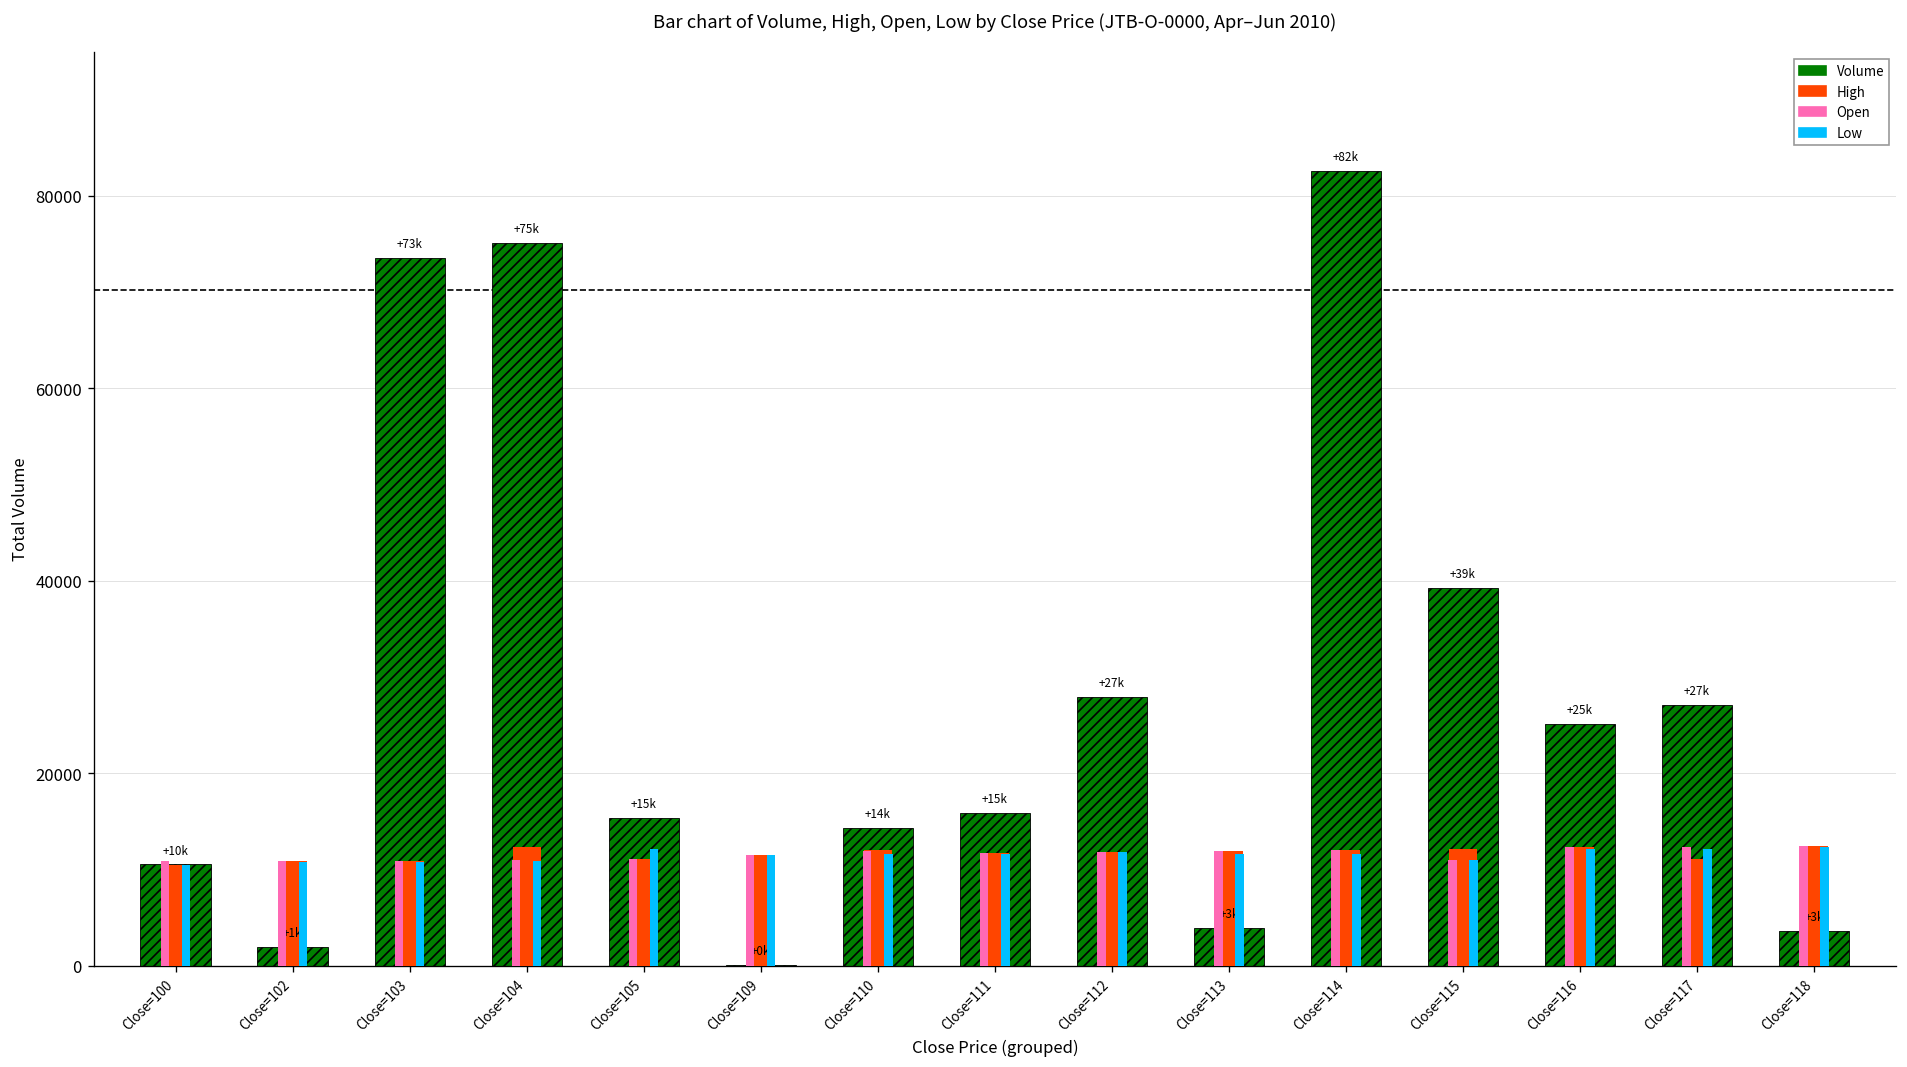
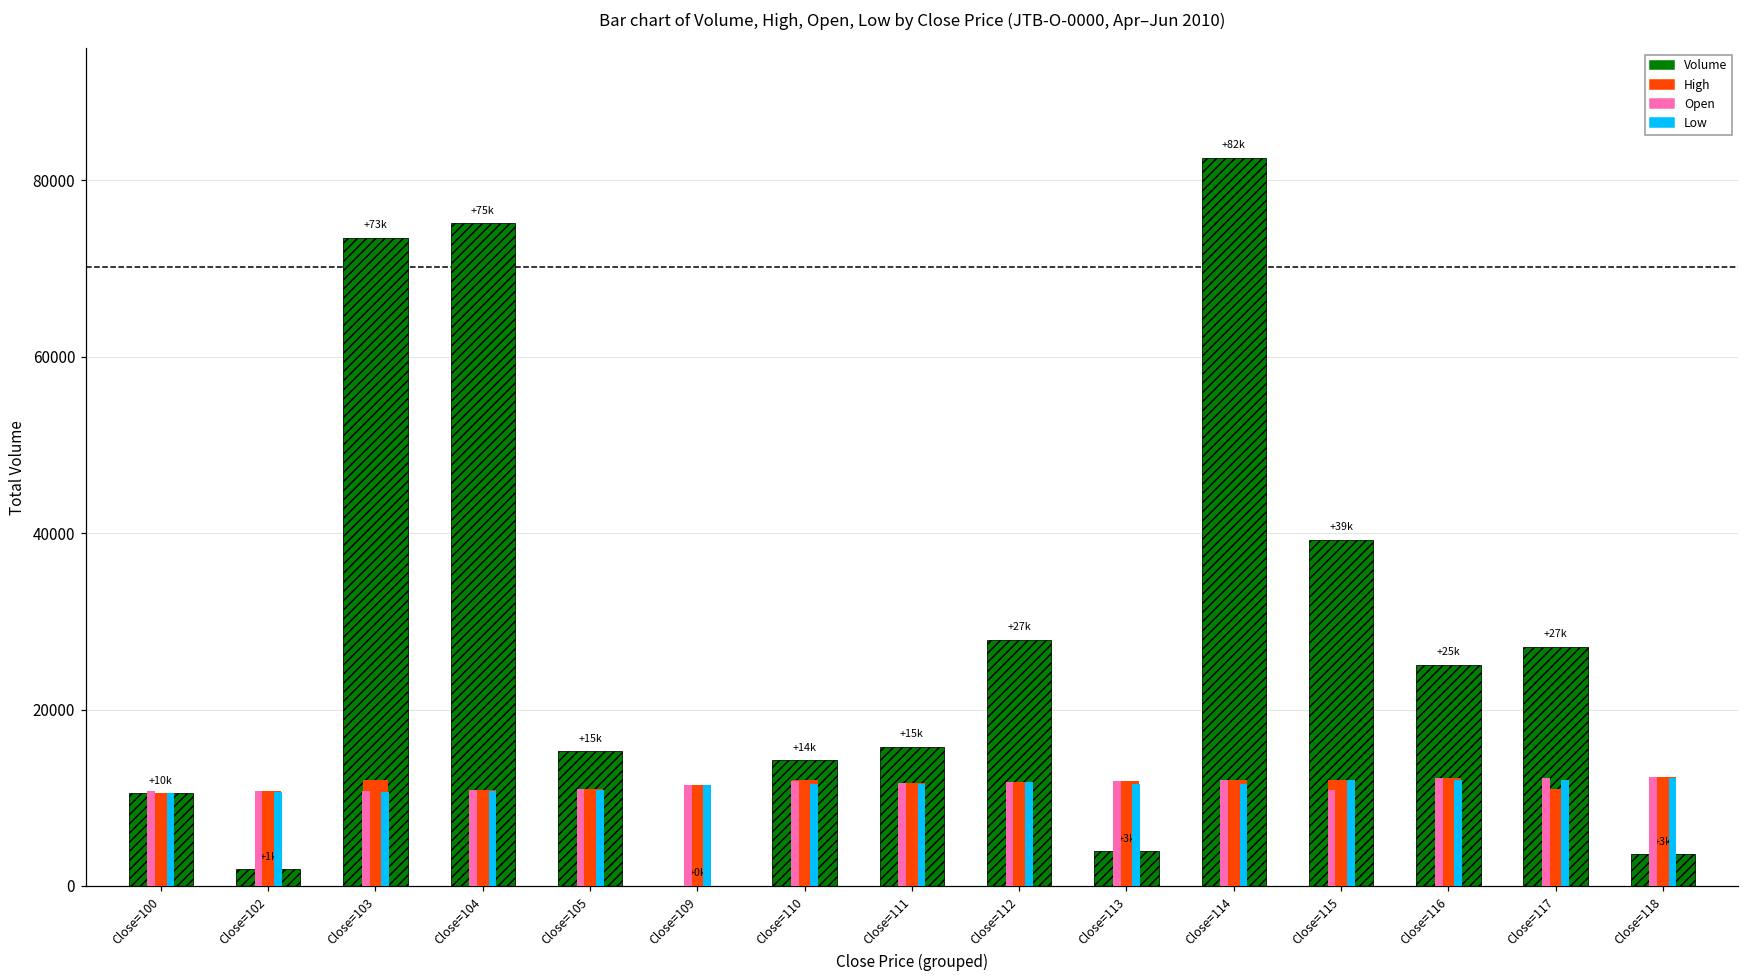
High, Close=103: 11000 -> 12000
High, Close=104: 12000 -> 11000
Low, Close=105: 12000 -> 11000
Low, Close=115: 11000 -> 12000
